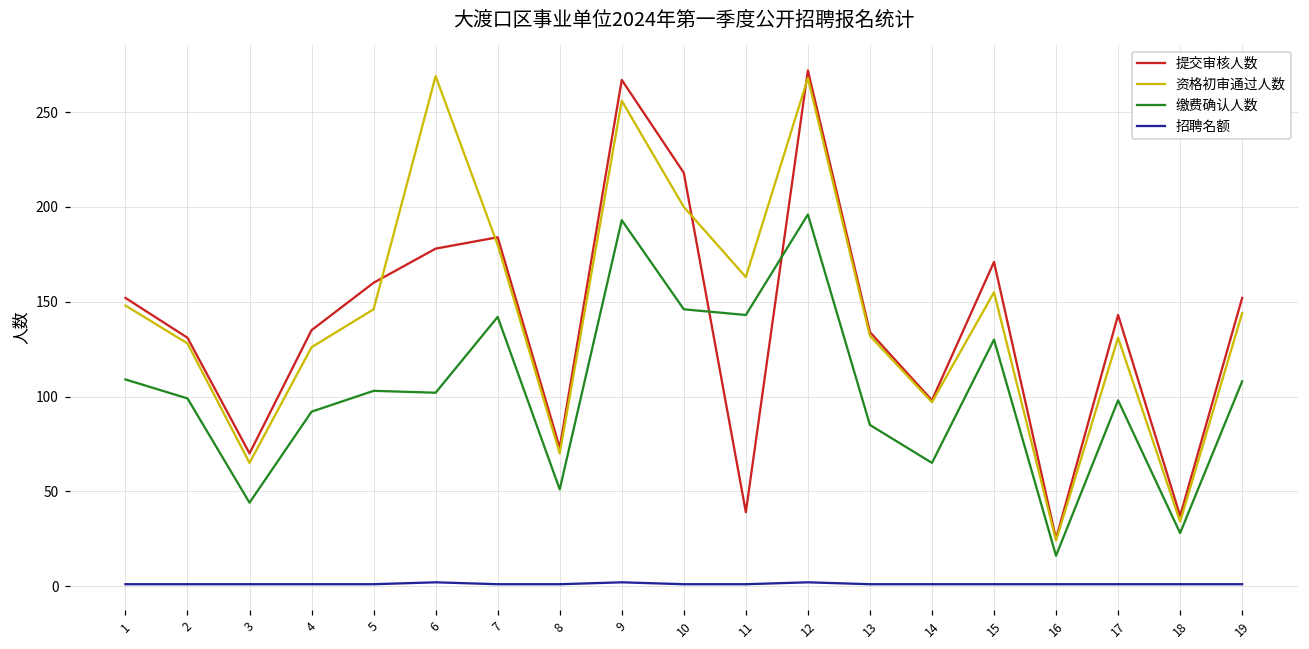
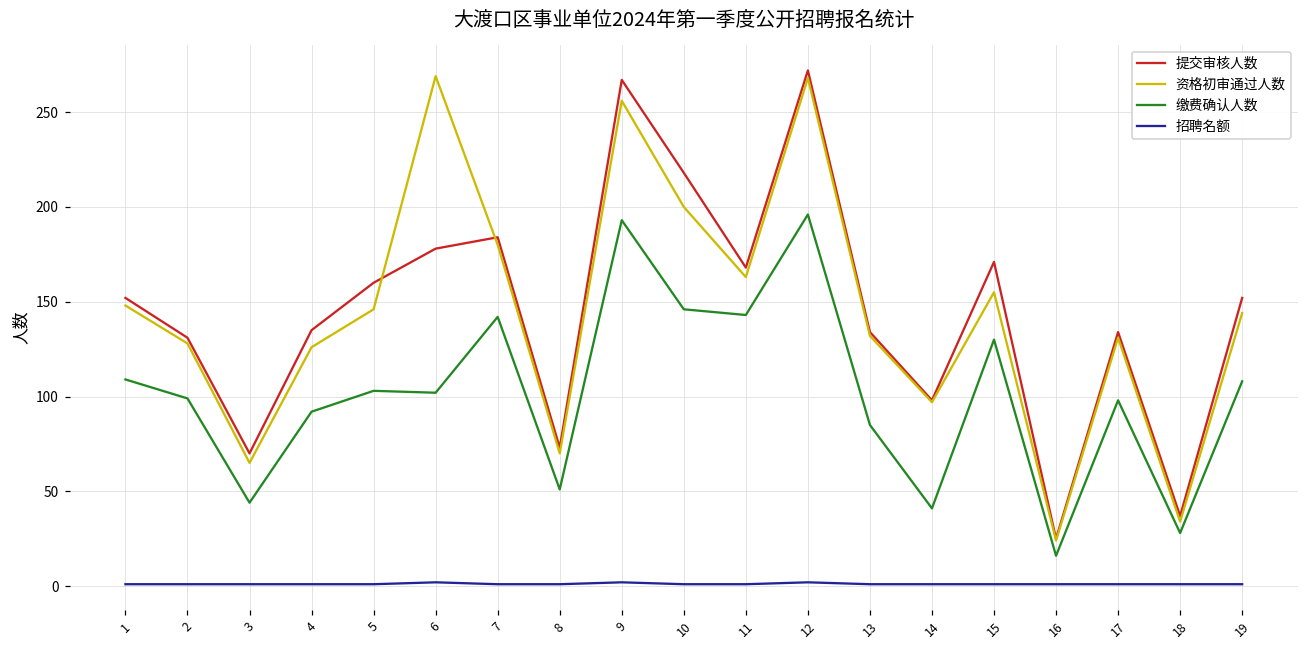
提交审核人数, 11: 39 -> 168
缴费确认人数, 14: 65 -> 41
提交审核人数, 17: 143 -> 134
